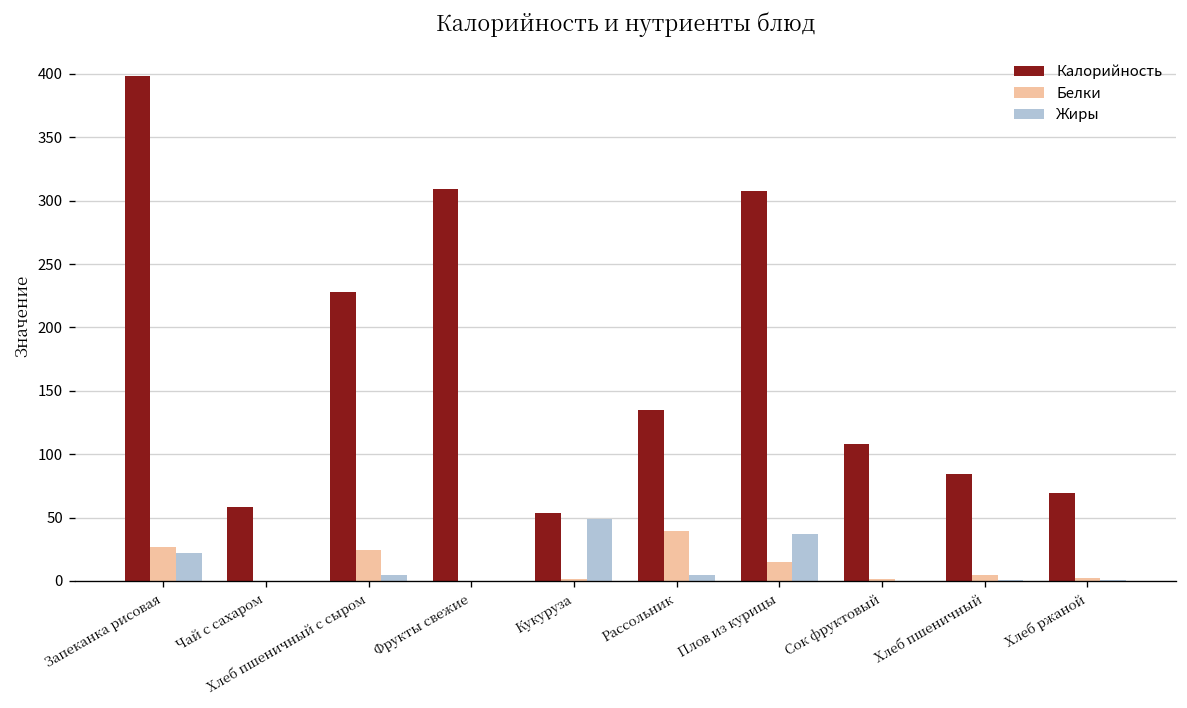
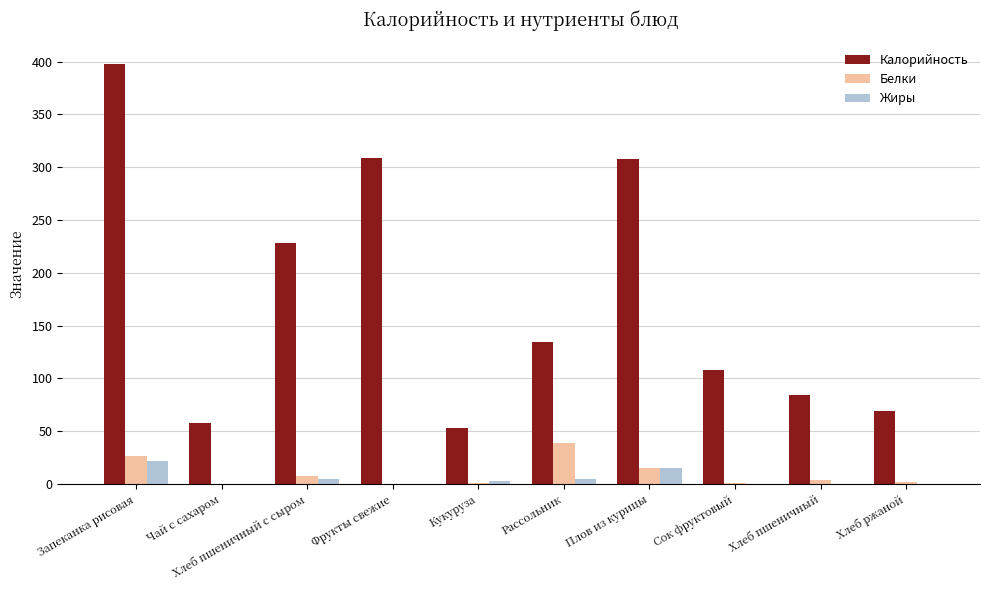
Белки, Хлеб пшеничный с сыром: 24 -> 8
Жиры, Кукуруза: 49 -> 2
Жиры, Плов из курицы: 37 -> 15
